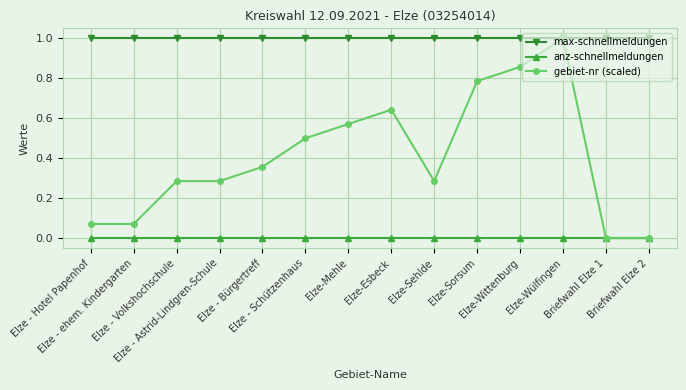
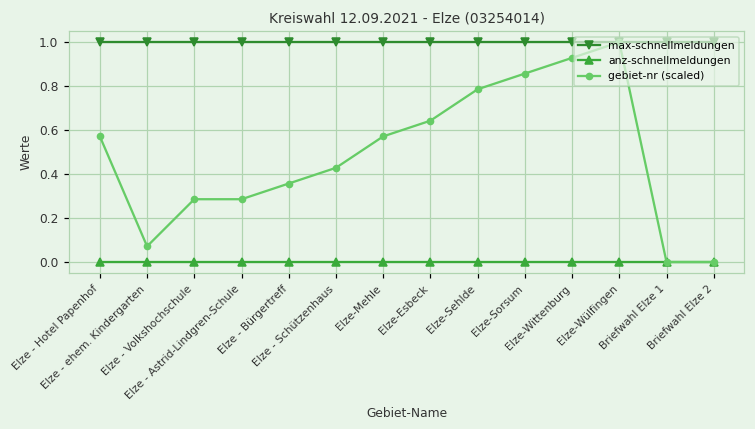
gebiet-nr (scaled), Elze - Hotel Papenhof: 0.07 -> 0.57
gebiet-nr (scaled), Elze - Schützenhaus: 0.50 -> 0.43
gebiet-nr (scaled), Elze-Sehlde: 0.29 -> 0.79
gebiet-nr (scaled), Elze-Sorsum: 0.79 -> 0.86
gebiet-nr (scaled), Elze-Wittenburg: 0.86 -> 0.93
